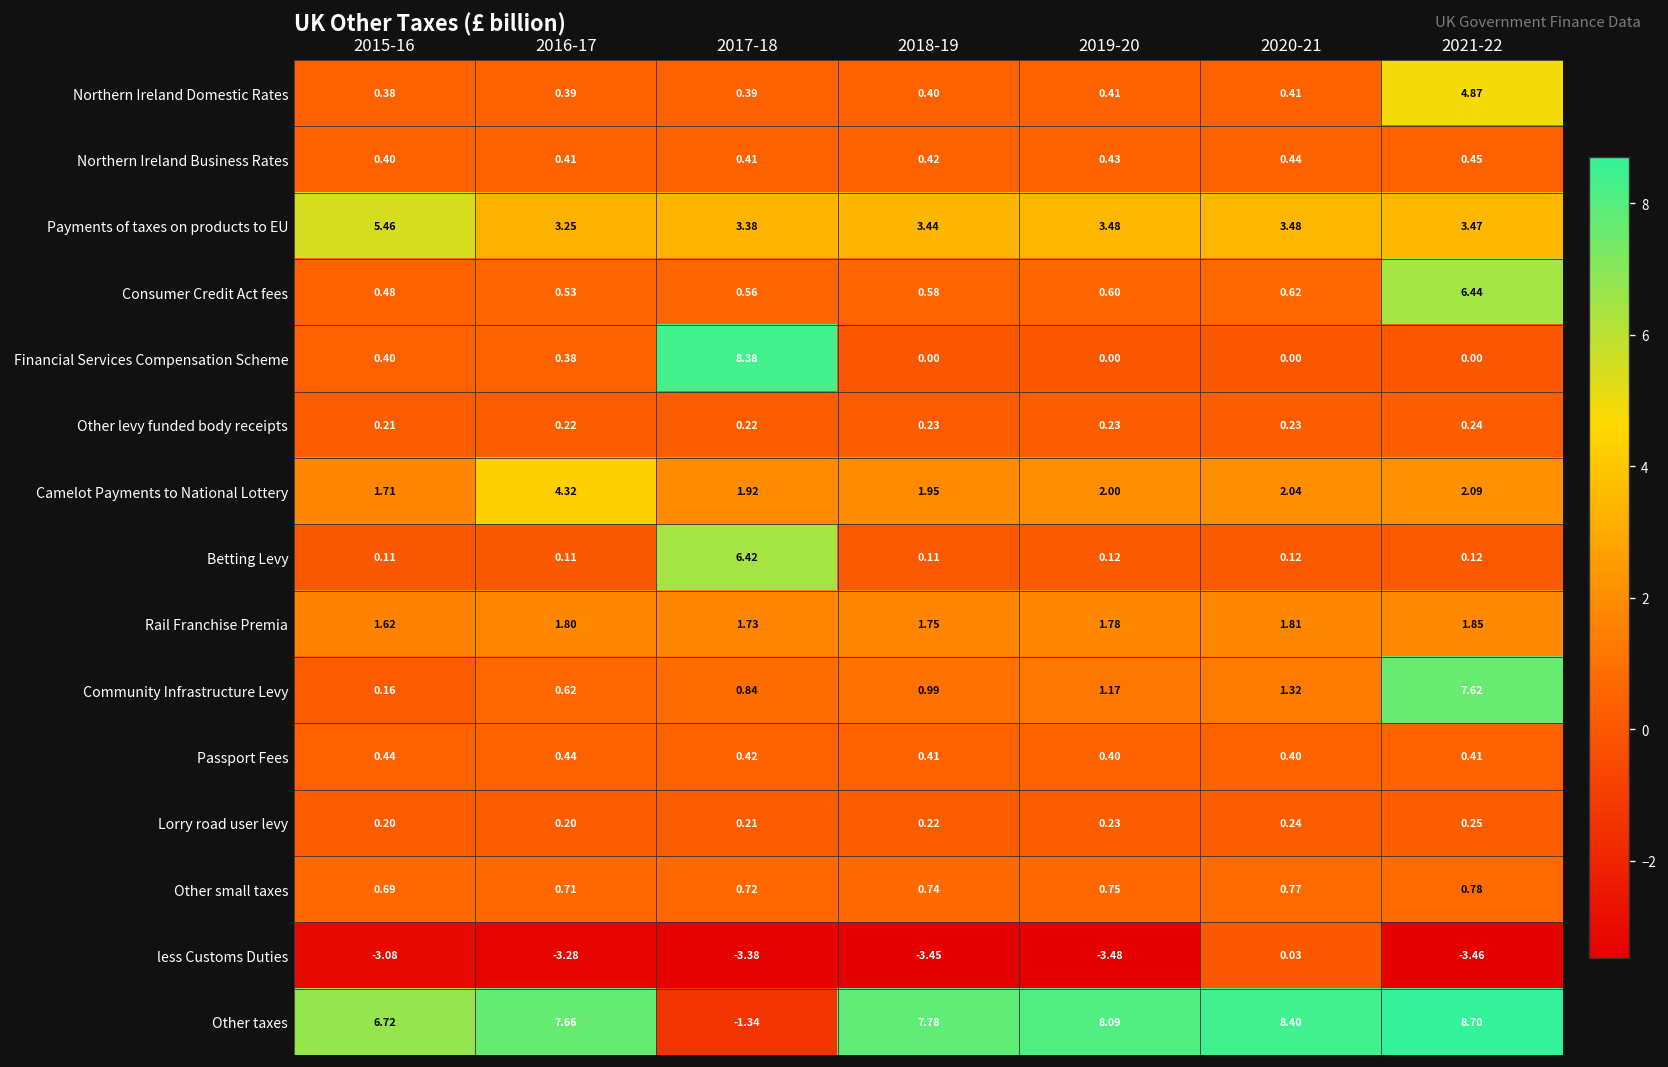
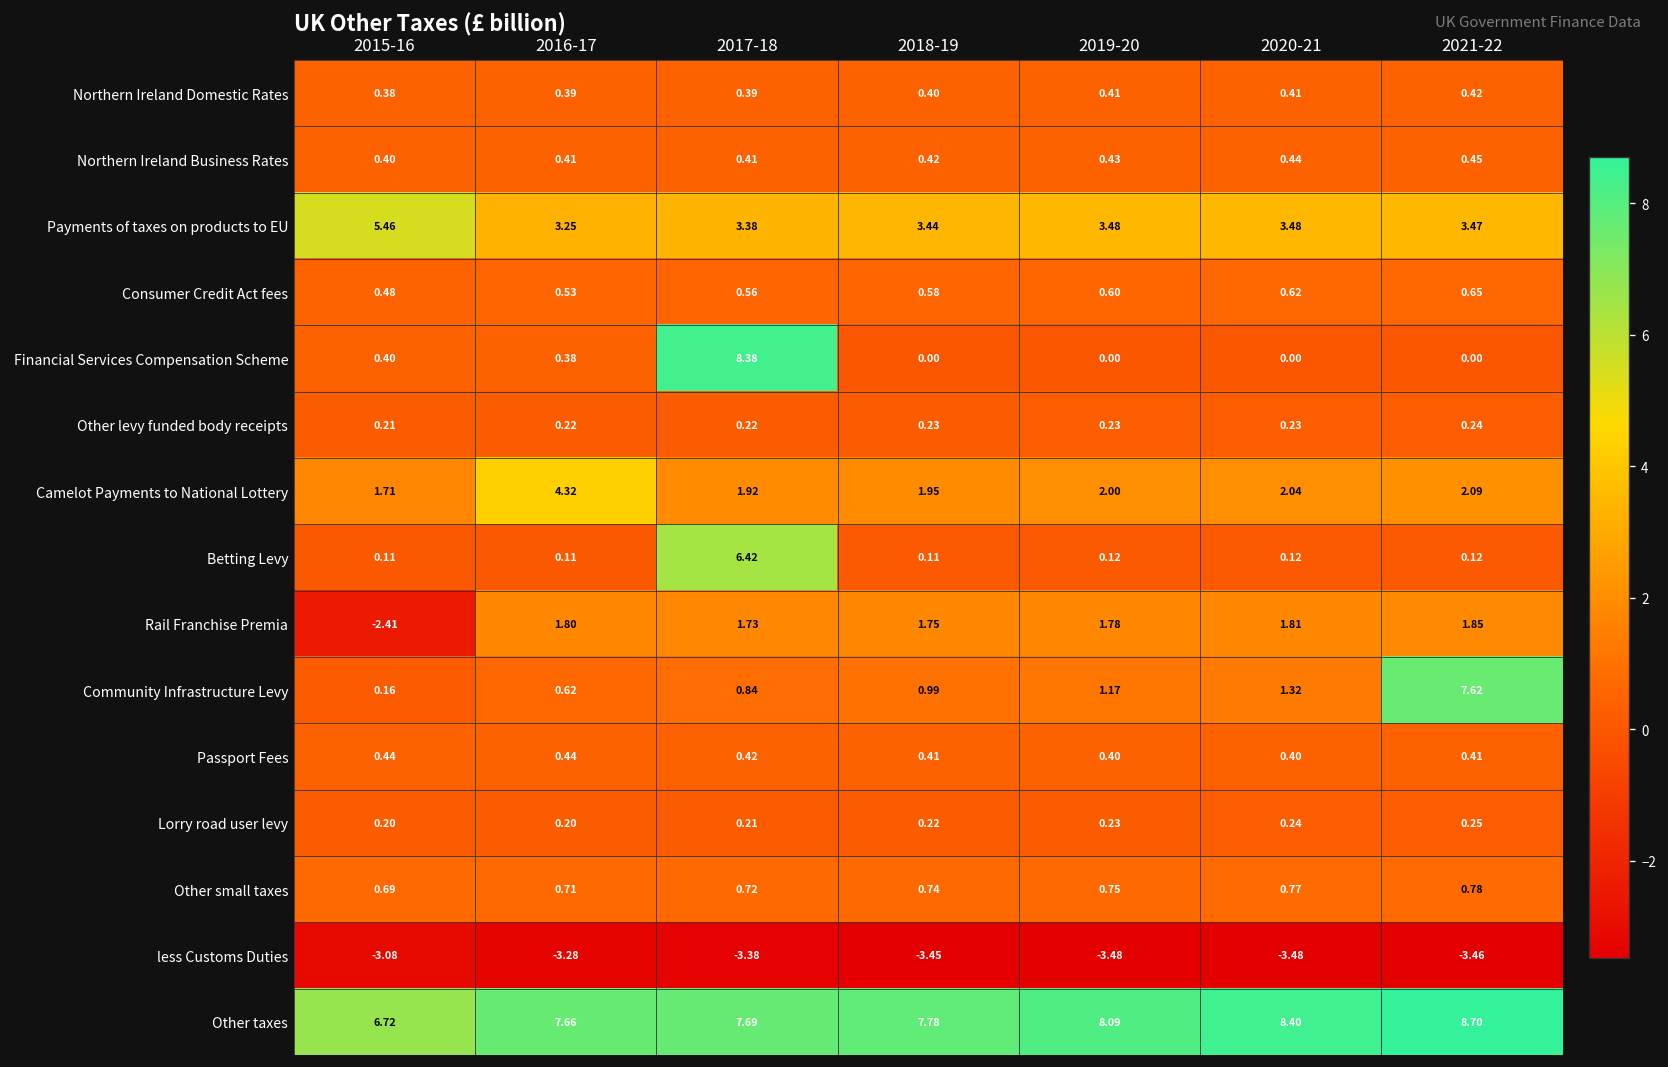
Northern Ireland Domestic Rates, 2021-22: 4.87 -> 0.42
Consumer Credit Act fees, 2021-22: 6.44 -> 0.65
Rail Franchise Premia, 2015-16: 1.62 -> -2.41
less Customs Duties, 2020-21: 0.03 -> -3.48
Other taxes, 2017-18: -1.34 -> 7.69
